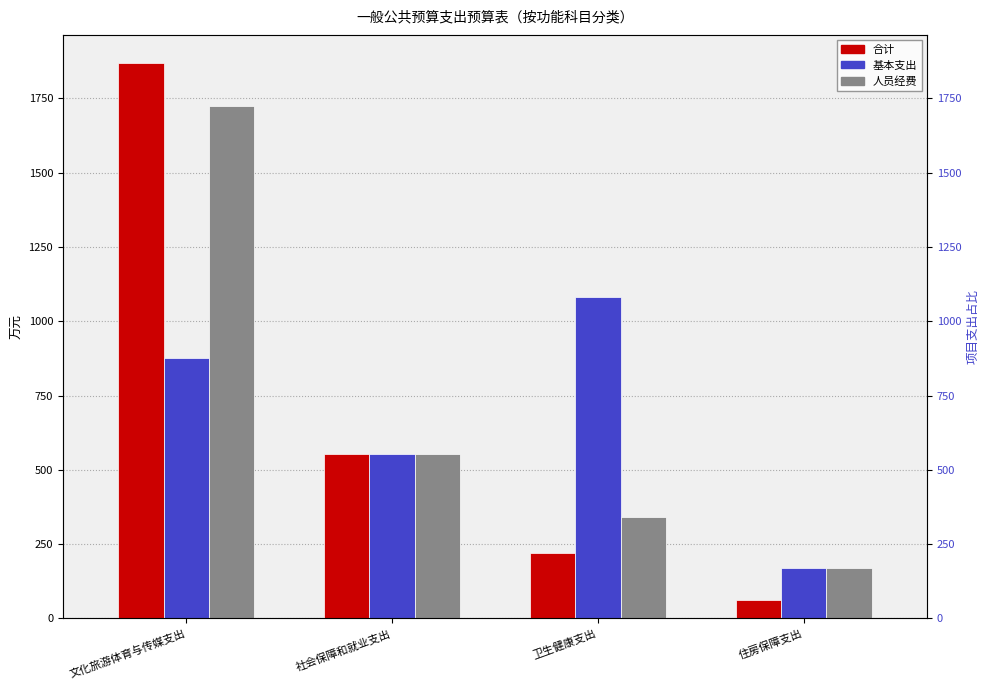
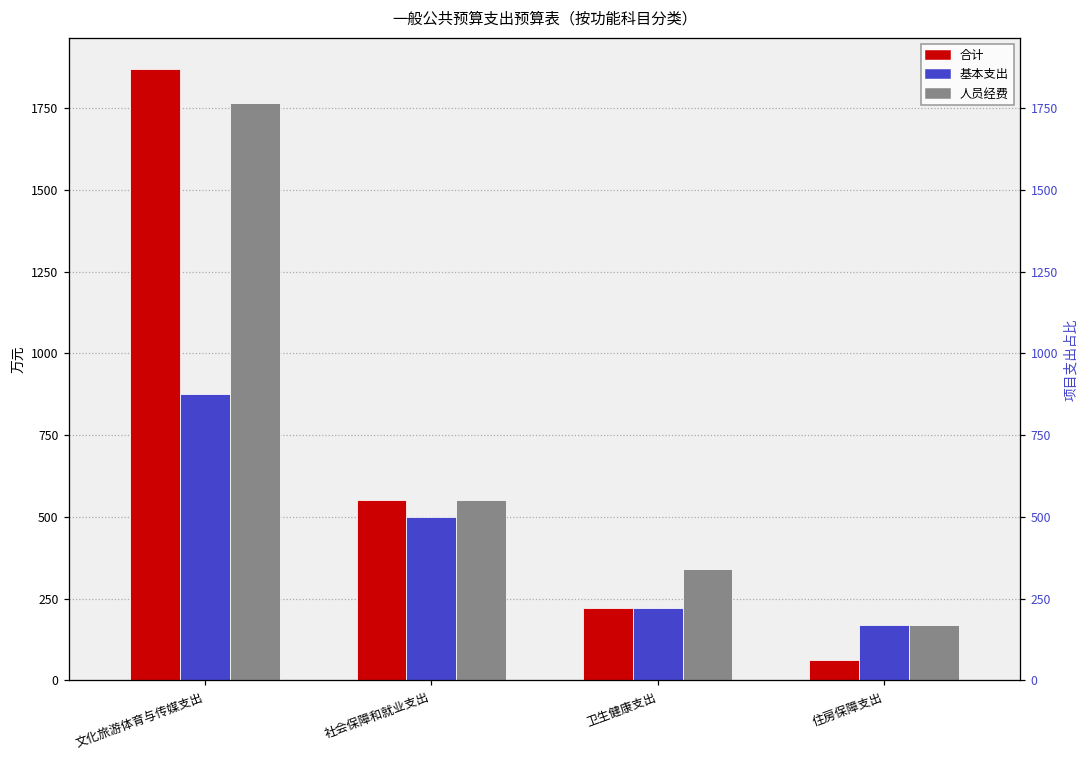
人员经费, 文化旅游体育与传媒支出: 1720 -> 1770
基本支出, 社会保障和就业支出: 550 -> 500
基本支出, 卫生健康支出: 1080 -> 220
